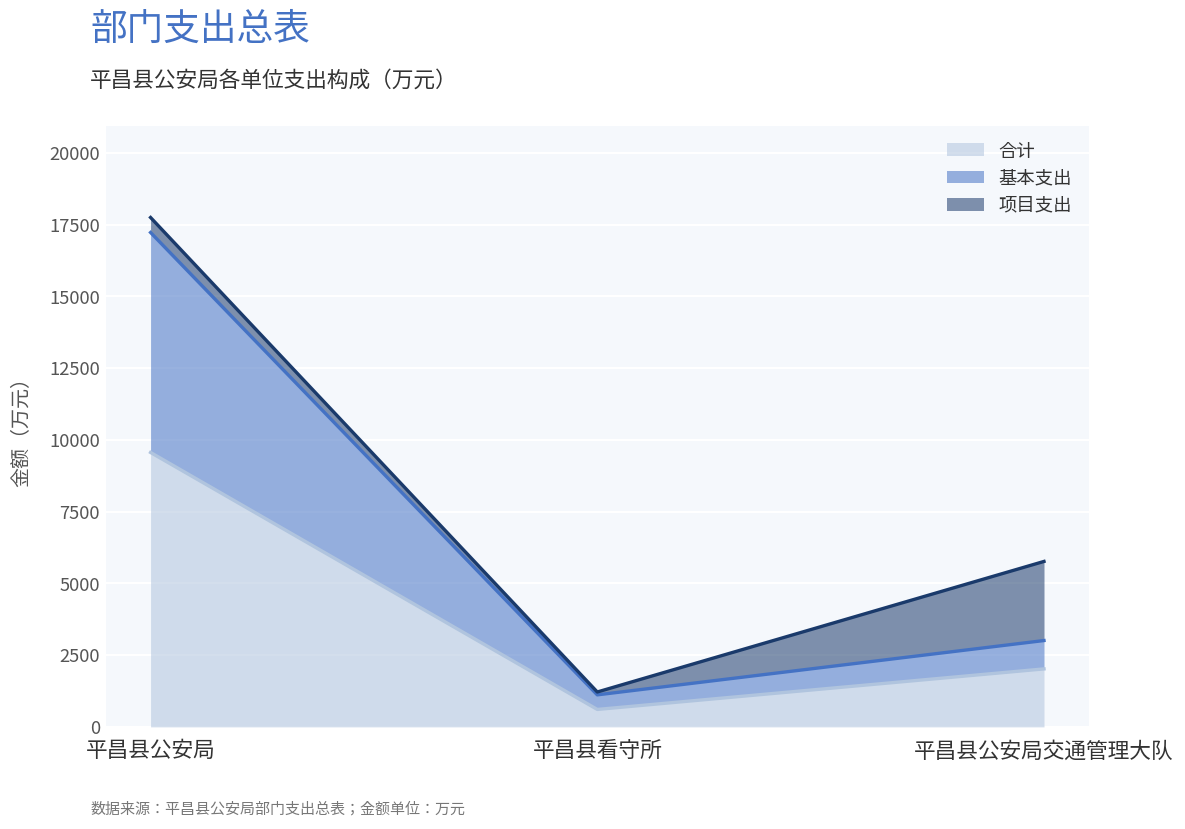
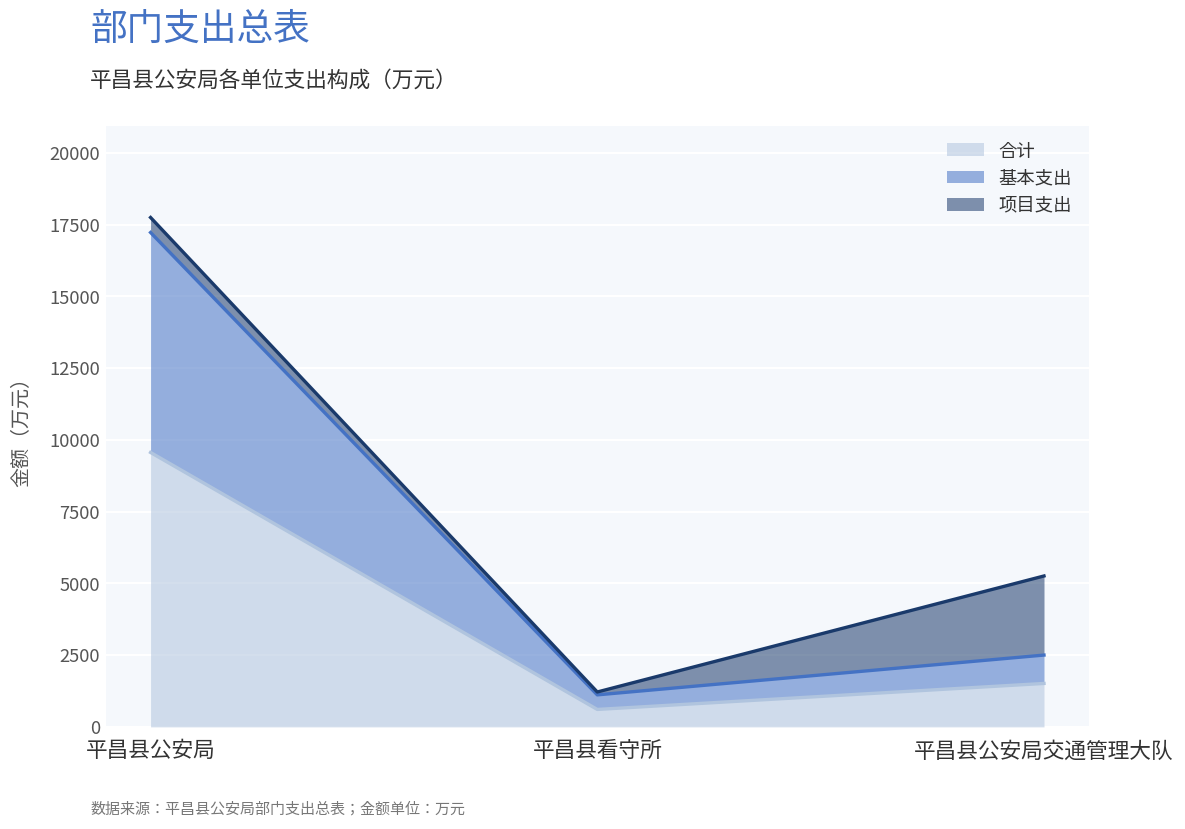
合计, 平昌县公安局交通管理大队: 2000 -> 1500
